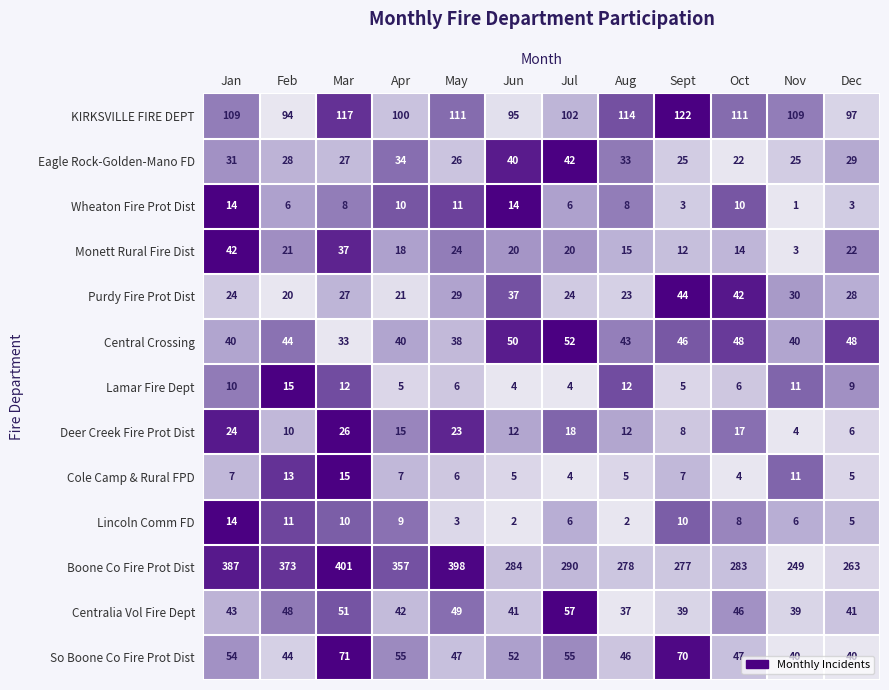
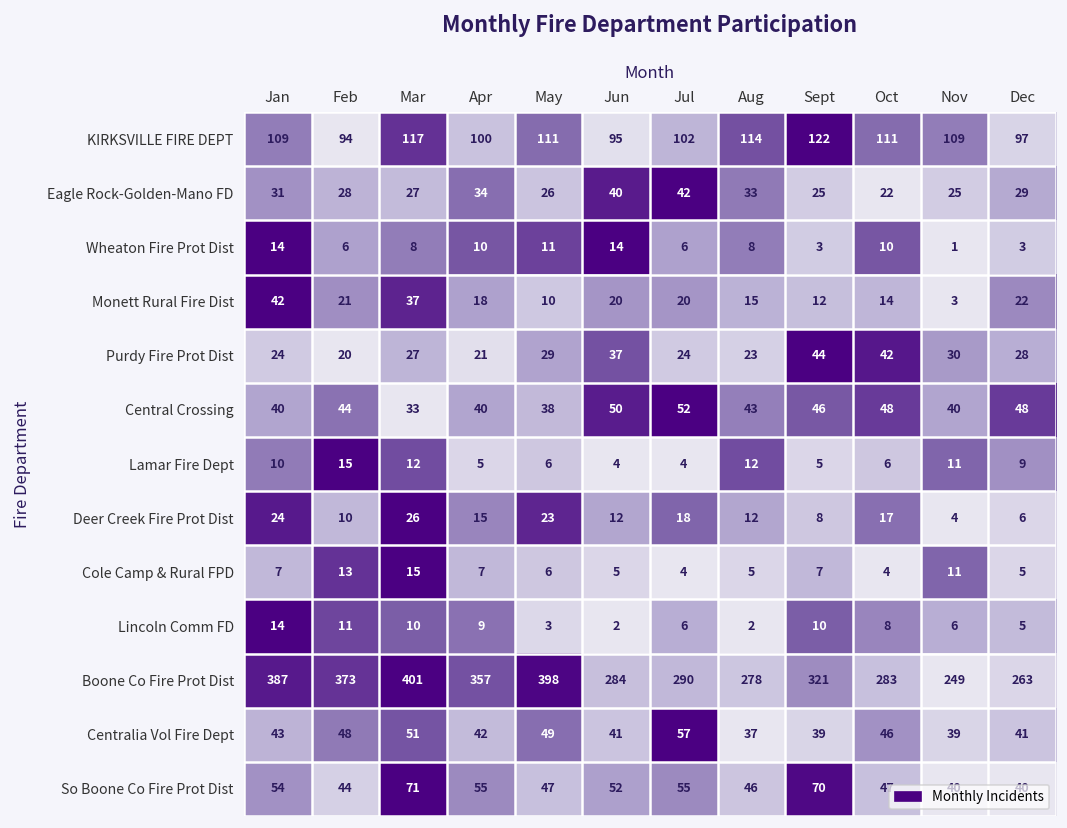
Monett Rural Fire Dist, May: 24 -> 10
Boone Co Fire Prot Dist, Sept: 277 -> 321
